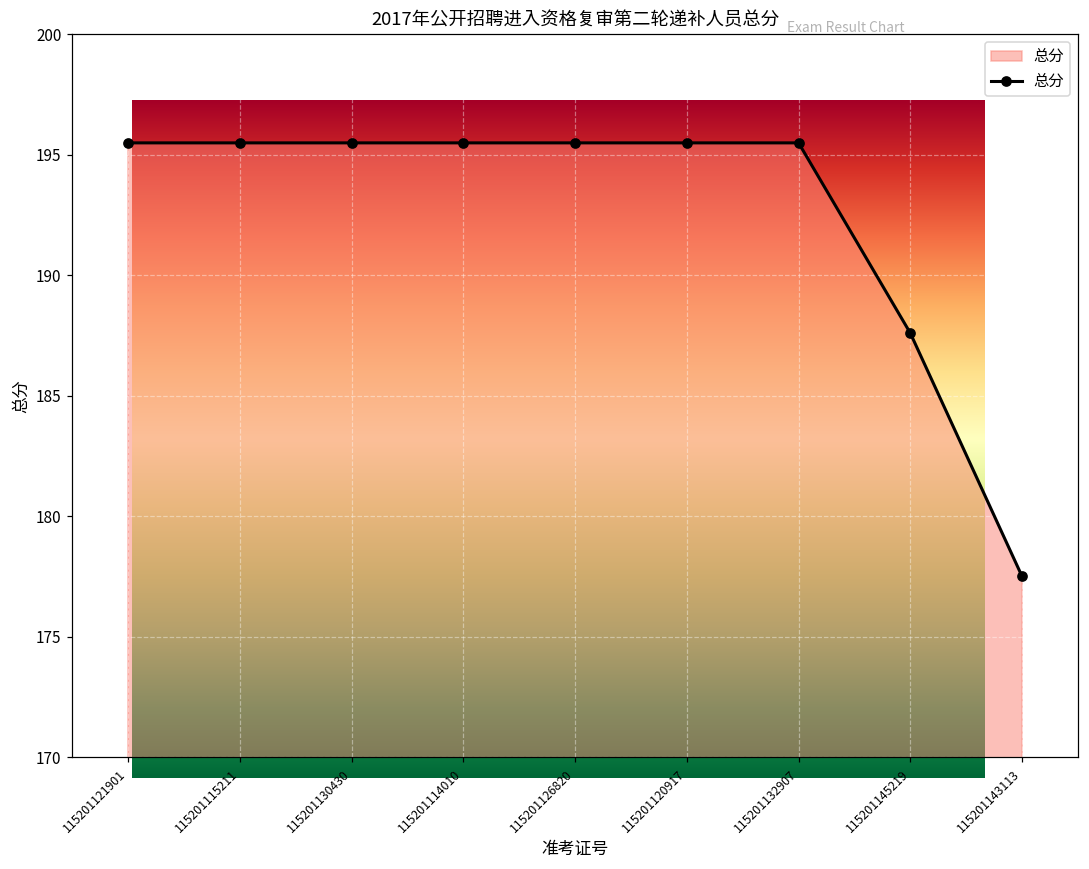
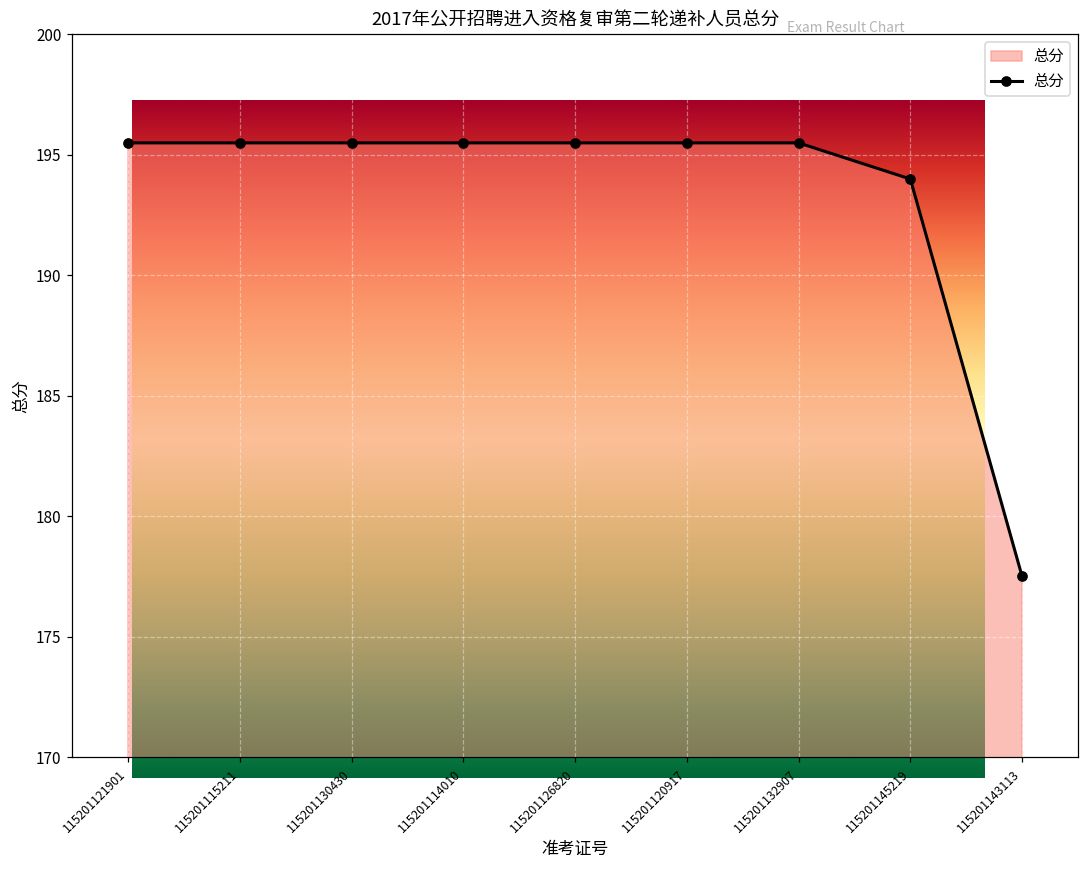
2017年公开招聘进入资格复审第二轮递补人员总分, 115201145219: 187.6 -> 194.0
